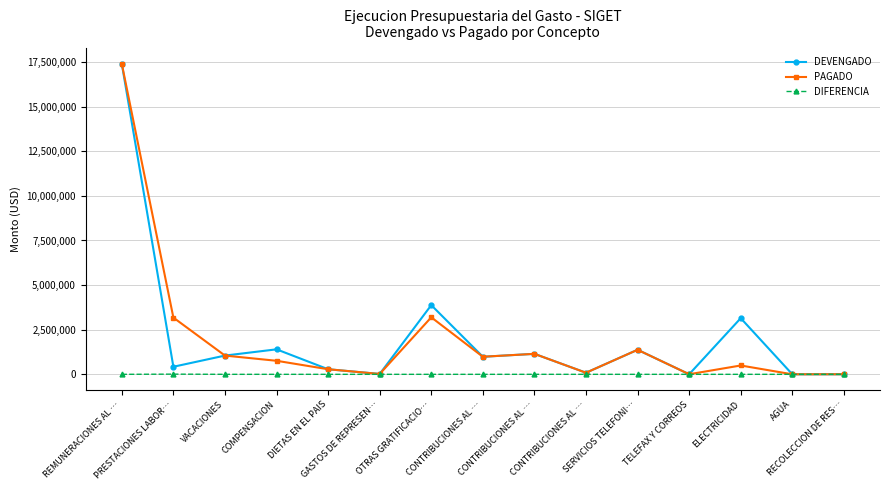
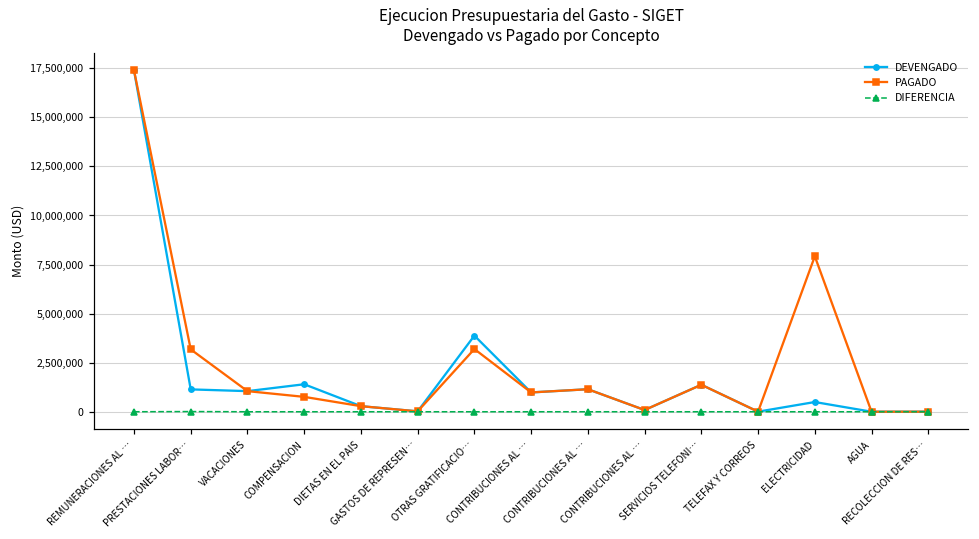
DEVENGADO, PRESTACIONES LABOR…: 400,000 -> 1,100,000
DEVENGADO, ELECTRICIDAD: 3,100,000 -> 500,000
PAGADO, ELECTRICIDAD: 500,000 -> 7,900,000
